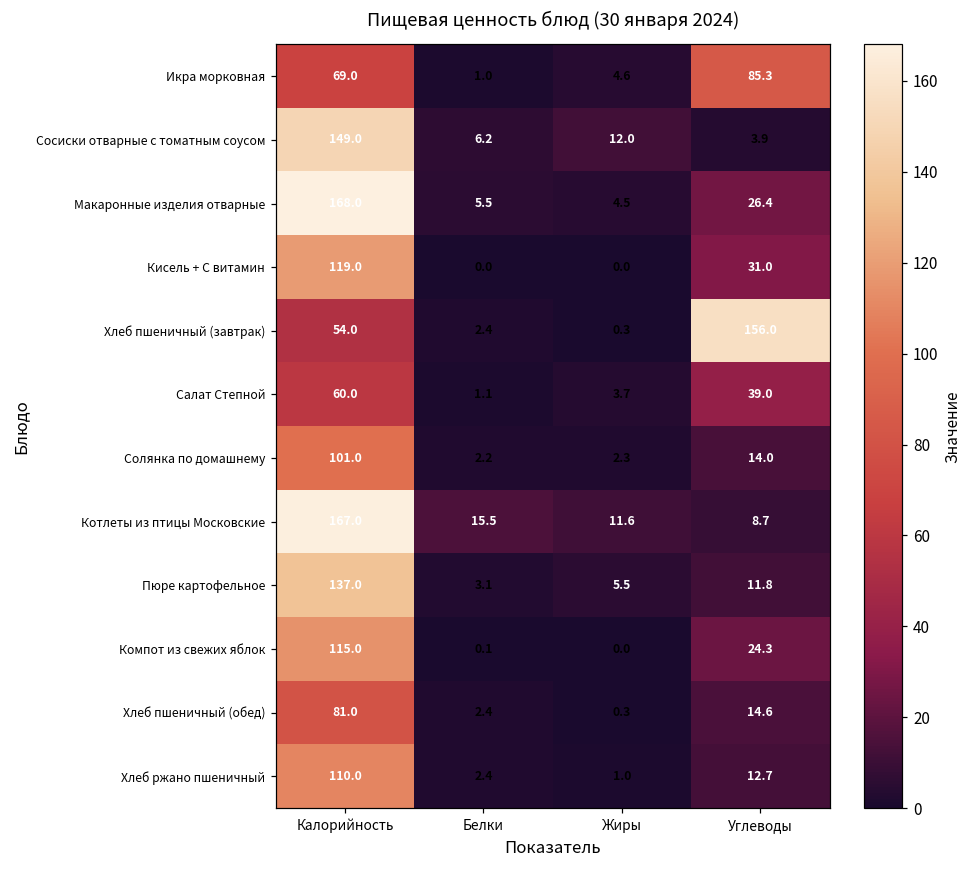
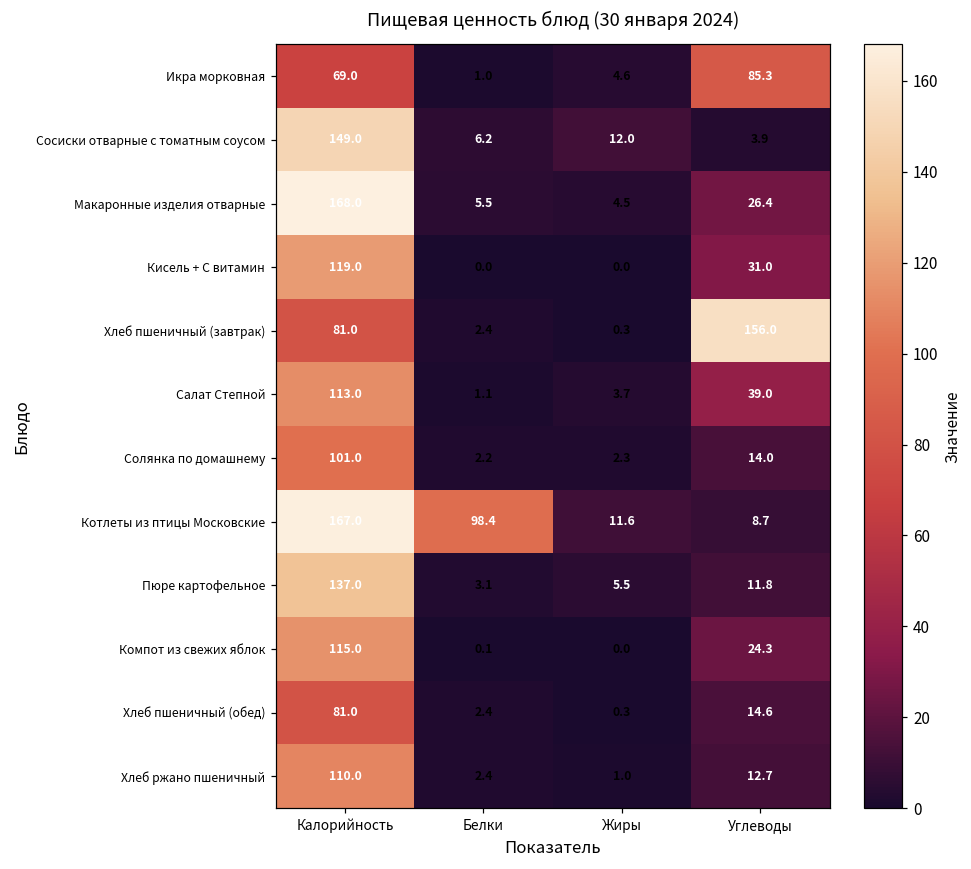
Хлеб пшеничный (завтрак), Калорийность: 54.0 -> 81.0
Салат Степной, Калорийность: 60.0 -> 113.0
Котлеты из птицы Московские, Белки: 15.5 -> 98.4
